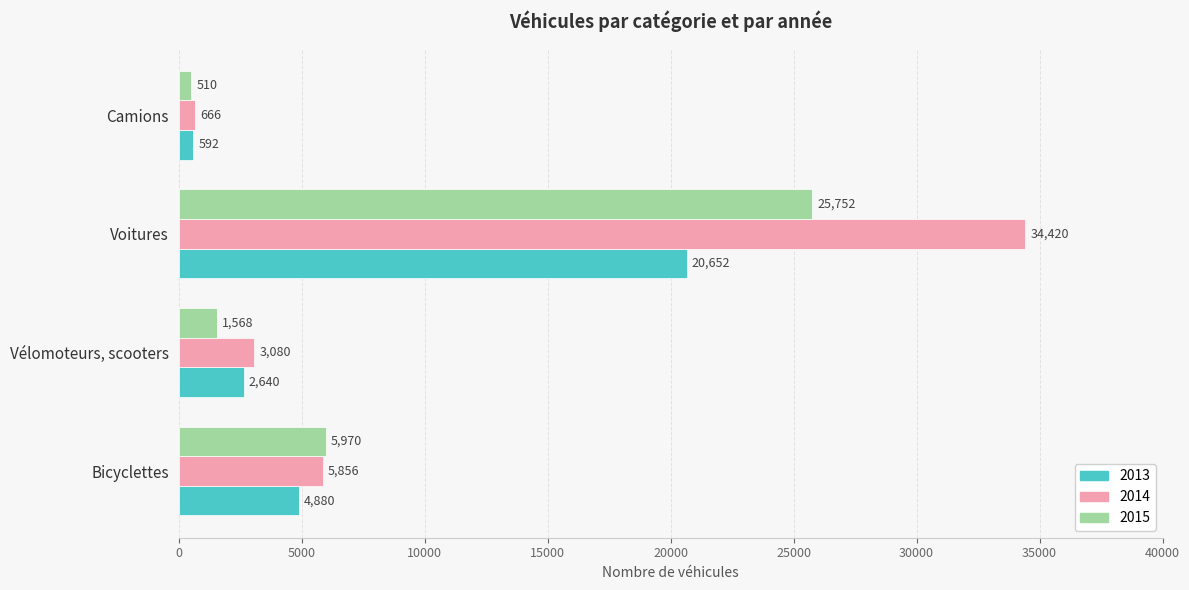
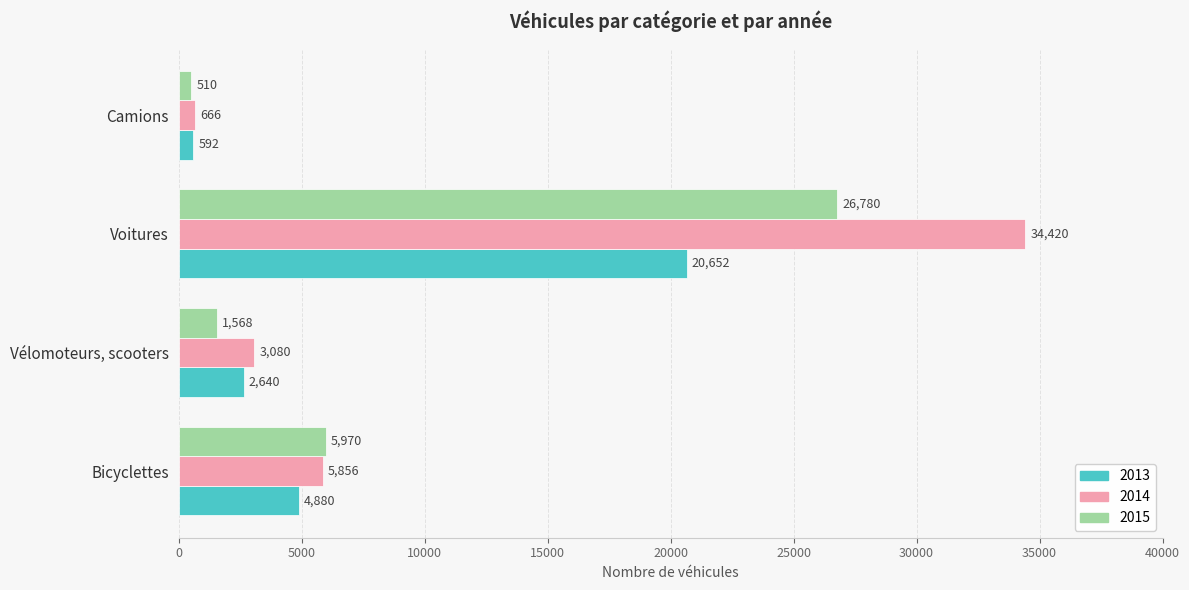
2015, Voitures: 25,752 -> 26,780
